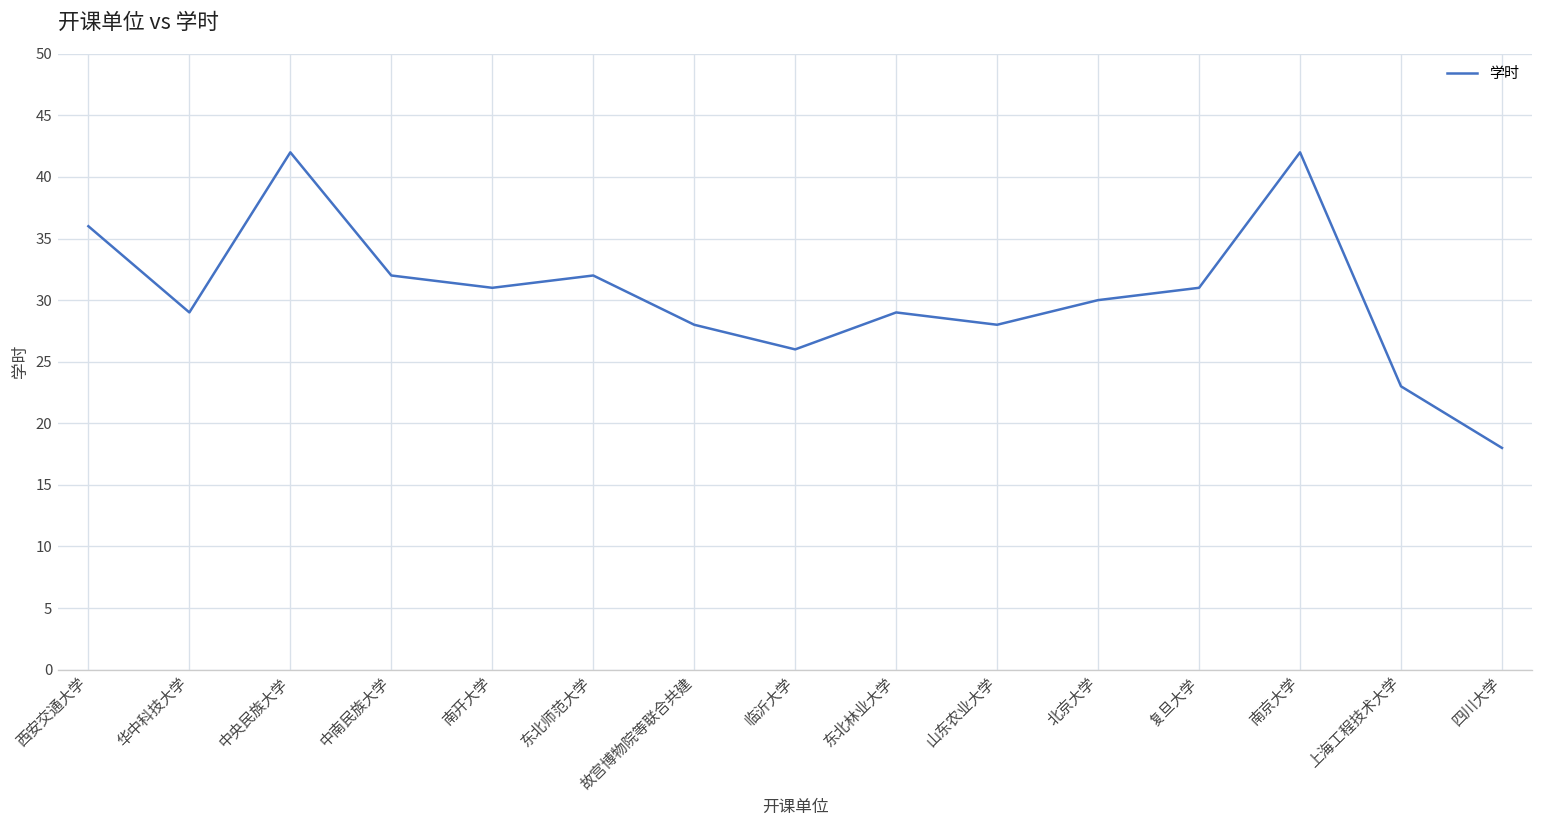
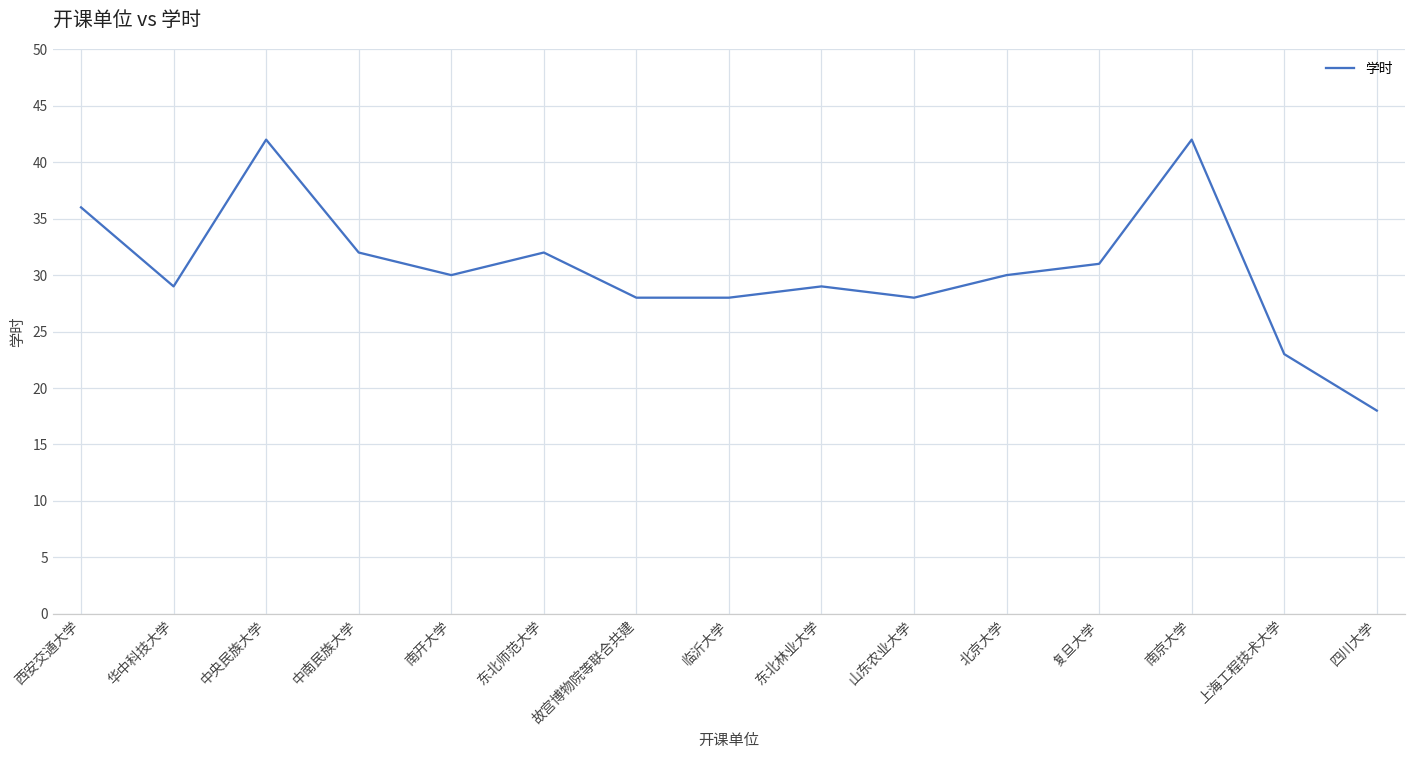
南开大学: 31 -> 30
临沂大学: 26 -> 28
